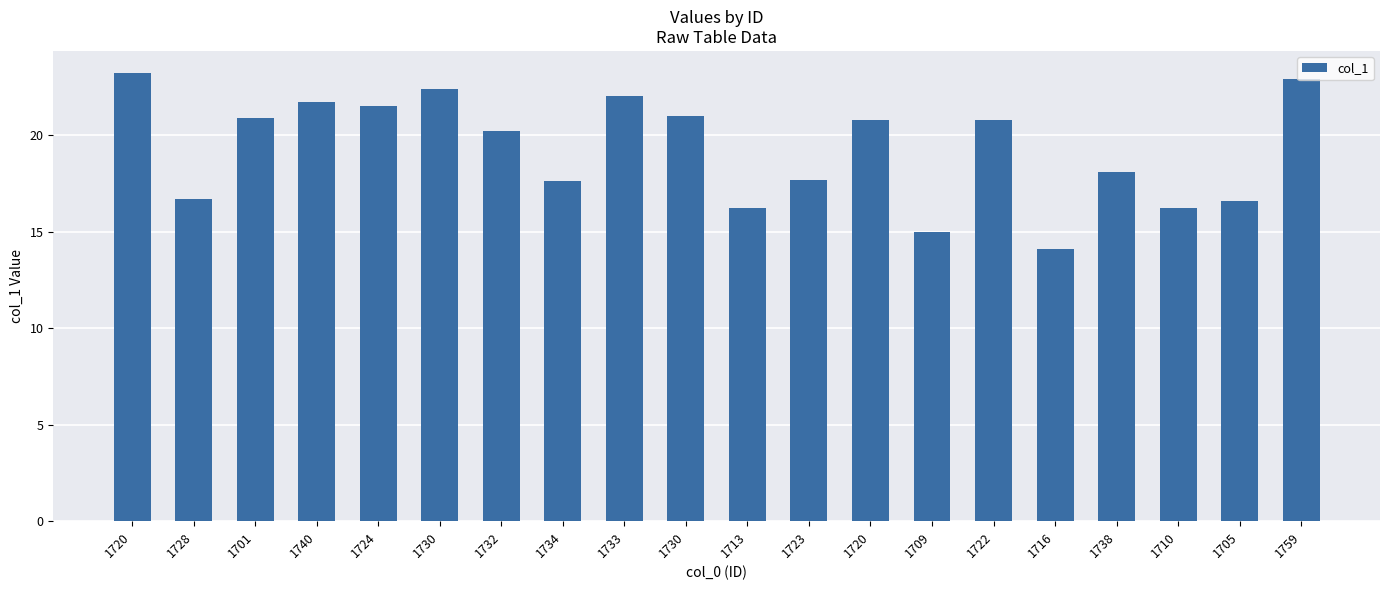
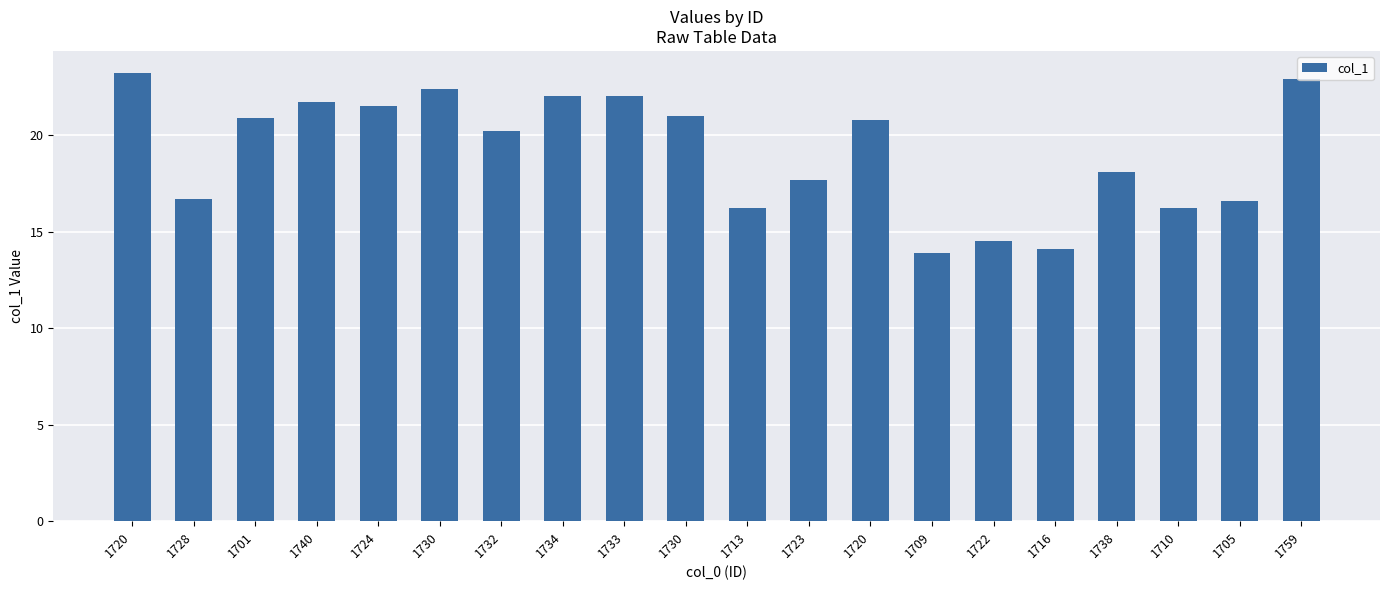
1734: 17.6 -> 22.0
1709: 15.0 -> 13.9
1722: 20.8 -> 14.5
